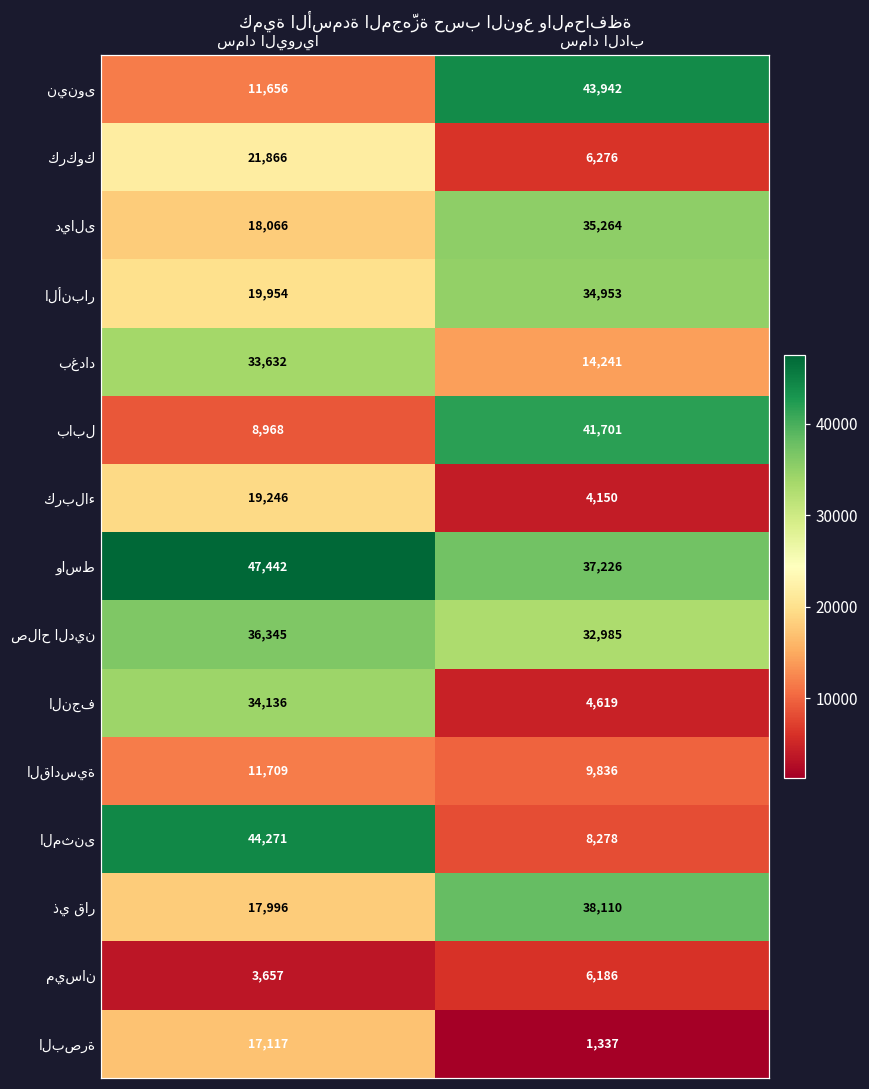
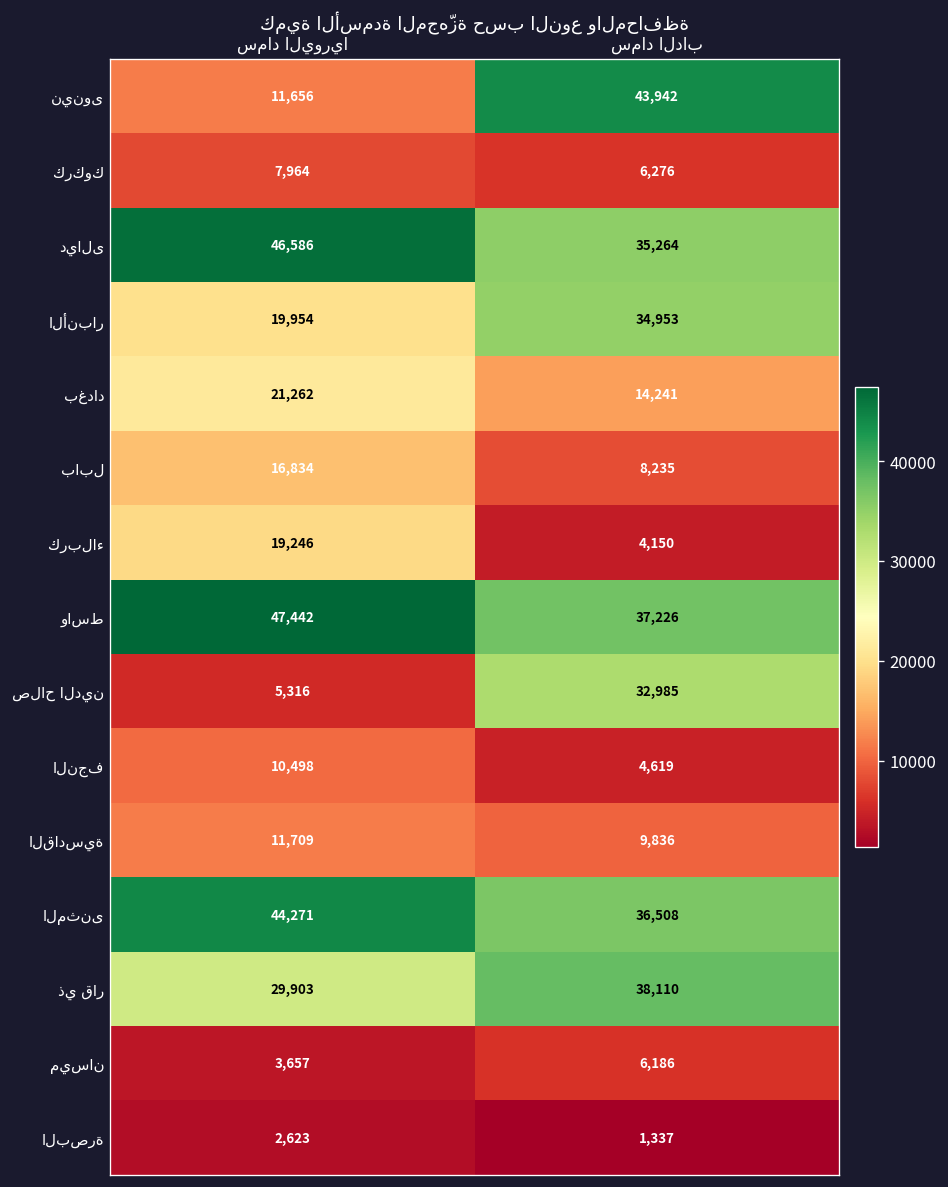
كركوك, سماد اليوريا: 21,866 -> 7,964
ديالى, سماد اليوريا: 18,066 -> 46,586
بغداد, سماد اليوريا: 33,632 -> 21,262
بابل, سماد اليوريا: 8,968 -> 16,834
بابل, سماد الداب: 41,701 -> 8,235
صلاح الدين, سماد اليوريا: 36,345 -> 5,316
النجف, سماد اليوريا: 34,136 -> 10,498
المثنى, سماد الداب: 8,278 -> 36,508
ذي قار, سماد اليوريا: 17,996 -> 29,903
البصرة, سماد اليوريا: 17,117 -> 2,623
